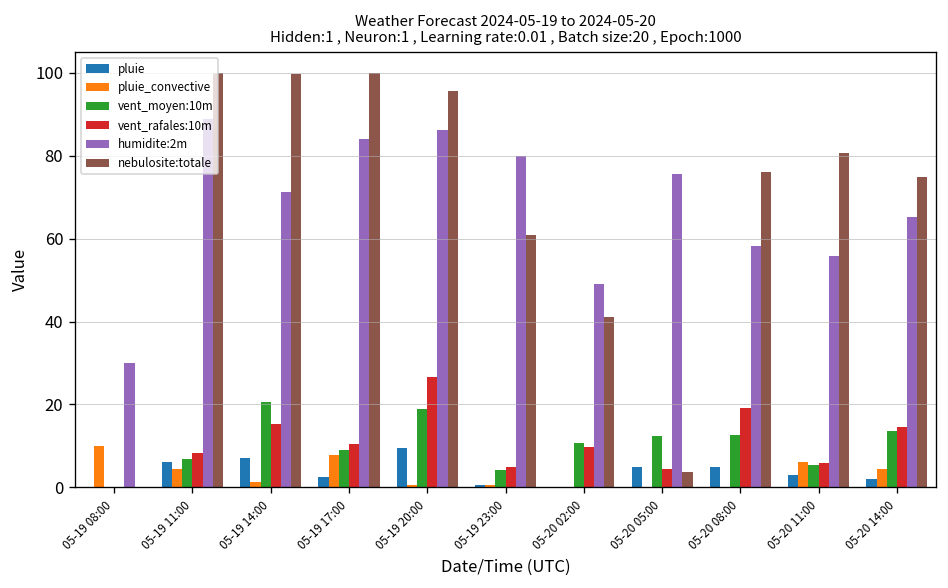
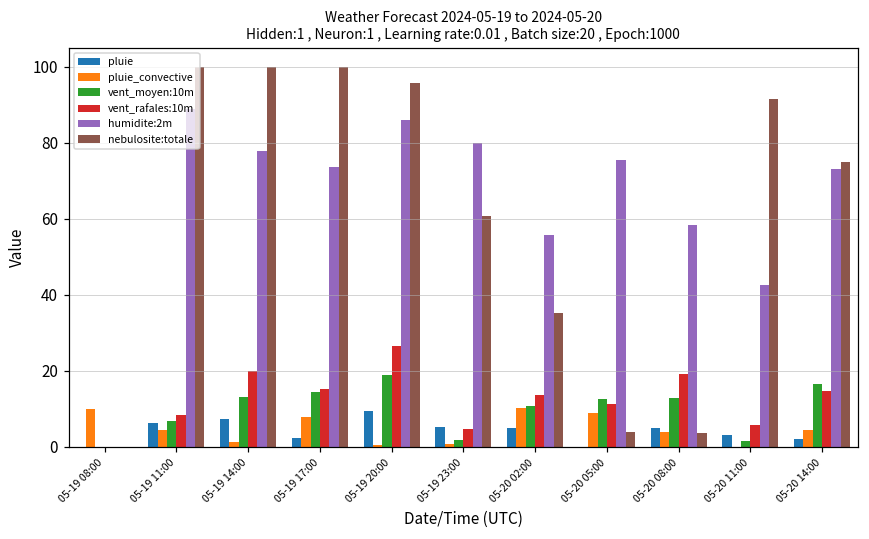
humidite:2m, 05-19 08:00: 30 -> 0
vent_moyen:10m, 05-19 14:00: 21 -> 13
vent_rafales:10m, 05-19 14:00: 15 -> 20
humidite:2m, 05-19 14:00: 71 -> 78
vent_moyen:10m, 05-19 17:00: 9 -> 14
vent_rafales:10m, 05-19 17:00: 10 -> 15
humidite:2m, 05-19 17:00: 84 -> 74
pluie, 05-19 23:00: 1 -> 5
vent_moyen:10m, 05-19 23:00: 4 -> 2
pluie, 05-20 02:00: 0 -> 5
pluie_convective, 05-20 02:00: 0 -> 10
vent_rafales:10m, 05-20 02:00: 10 -> 14
humidite:2m, 05-20 02:00: 49 -> 56
nebulosite:totale, 05-20 02:00: 41 -> 35
pluie, 05-20 05:00: 5 -> 0
pluie_convective, 05-20 05:00: 0 -> 9
vent_rafales:10m, 05-20 05:00: 4 -> 11
pluie_convective, 05-20 08:00: 0 -> 4
nebulosite:totale, 05-20 08:00: 76 -> 4
pluie_convective, 05-20 11:00: 6 -> 0
vent_moyen:10m, 05-20 11:00: 5 -> 1
humidite:2m, 05-20 11:00: 56 -> 43
nebulosite:totale, 05-20 11:00: 81 -> 92
vent_moyen:10m, 05-20 14:00: 14 -> 17
humidite:2m, 05-20 14:00: 65 -> 73
